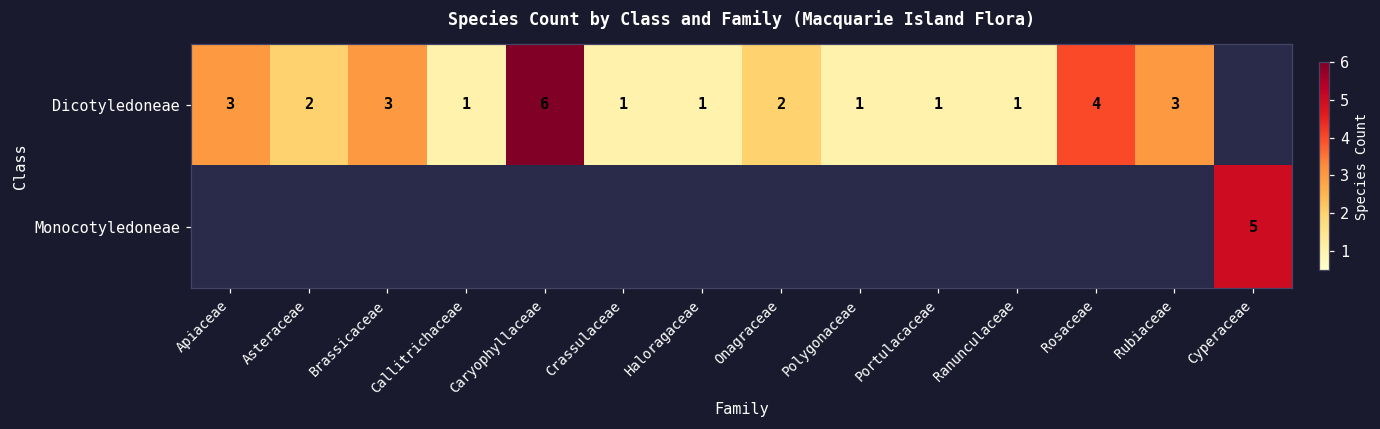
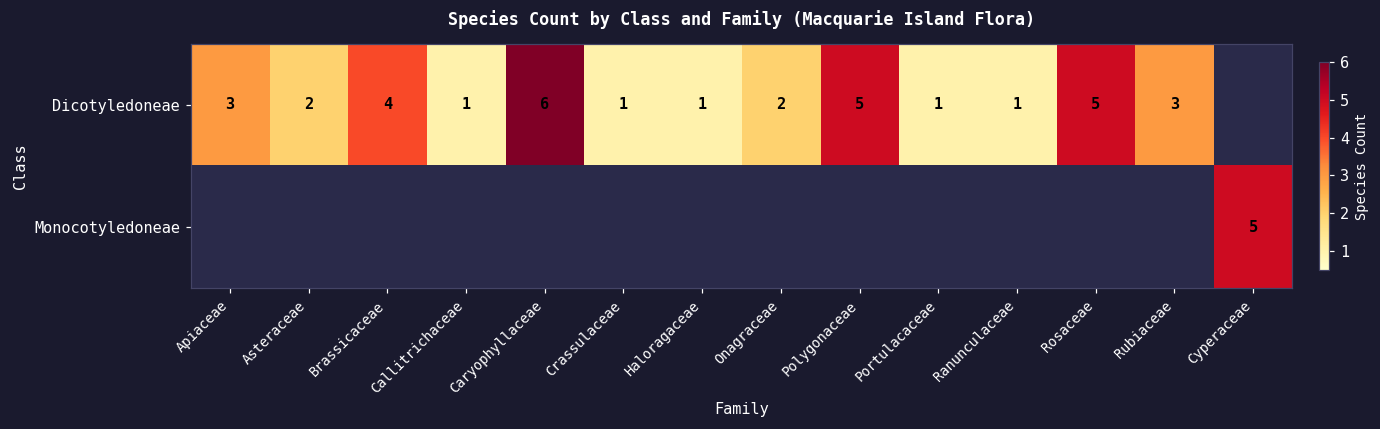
Dicotyledoneae, Brassicaceae: 3 -> 4
Dicotyledoneae, Polygonaceae: 1 -> 5
Dicotyledoneae, Rosaceae: 4 -> 5
